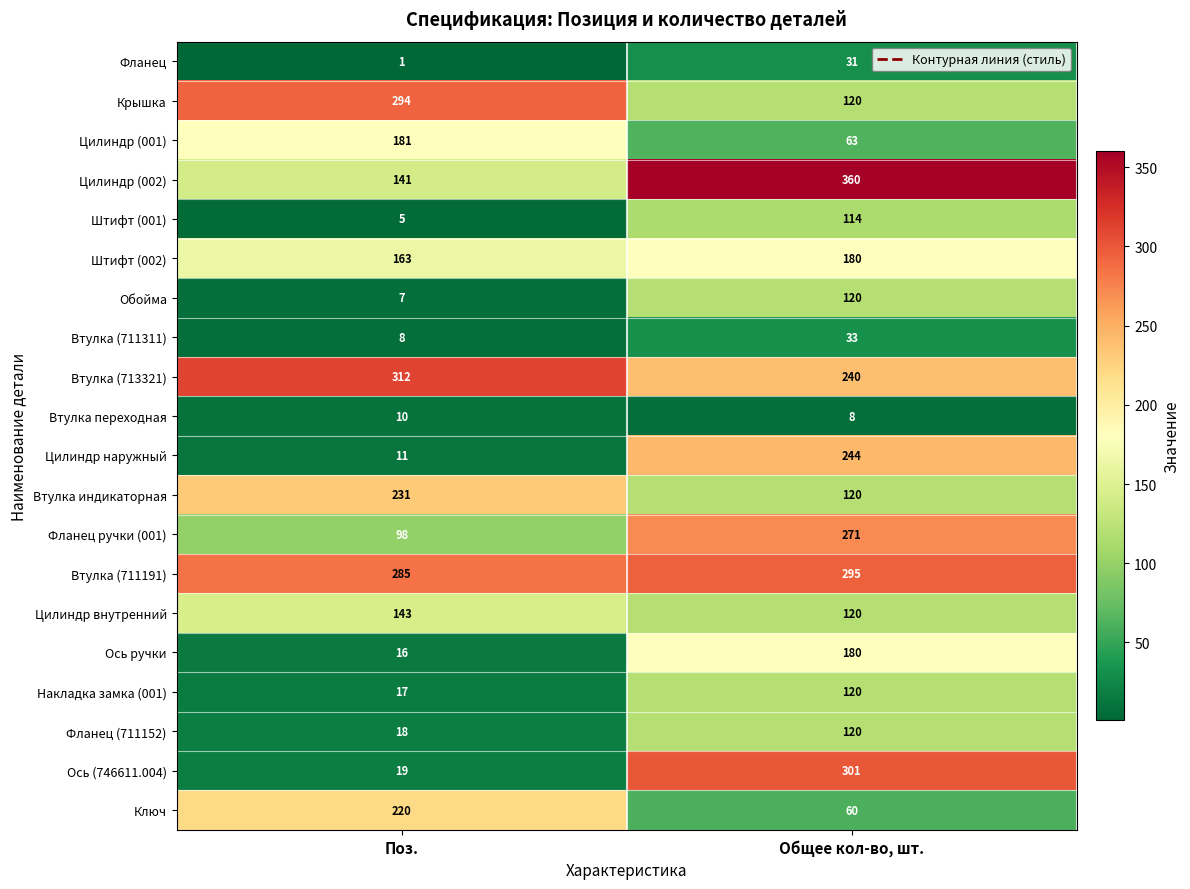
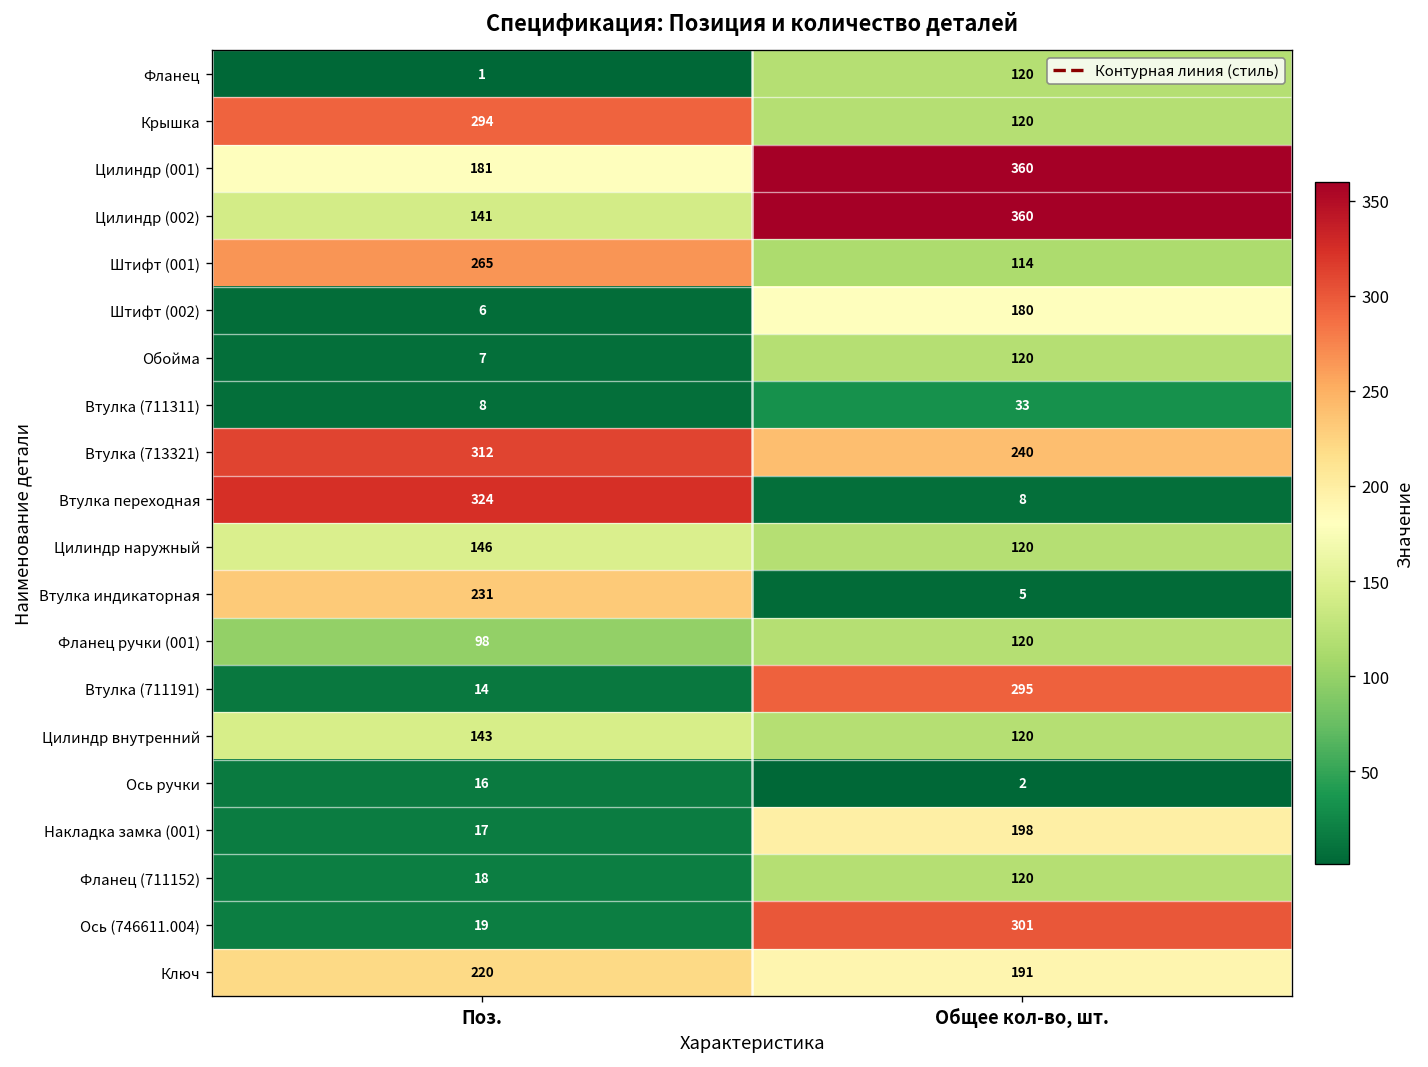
Фланец, Общее кол-во, шт.: 31 -> 120
Цилиндр (001), Общее кол-во, шт.: 63 -> 360
Штифт (001), Поз.: 5 -> 265
Штифт (002), Поз.: 163 -> 6
Втулка переходная, Поз.: 10 -> 324
Цилиндр наружный, Поз.: 11 -> 146
Цилиндр наружный, Общее кол-во, шт.: 244 -> 120
Втулка индикаторная, Общее кол-во, шт.: 120 -> 5
Фланец ручки (001), Общее кол-во, шт.: 271 -> 120
Втулка (711191), Поз.: 285 -> 14
Ось ручки, Общее кол-во, шт.: 180 -> 2
Накладка замка (001), Общее кол-во, шт.: 120 -> 198
Ключ, Общее кол-во, шт.: 60 -> 191
